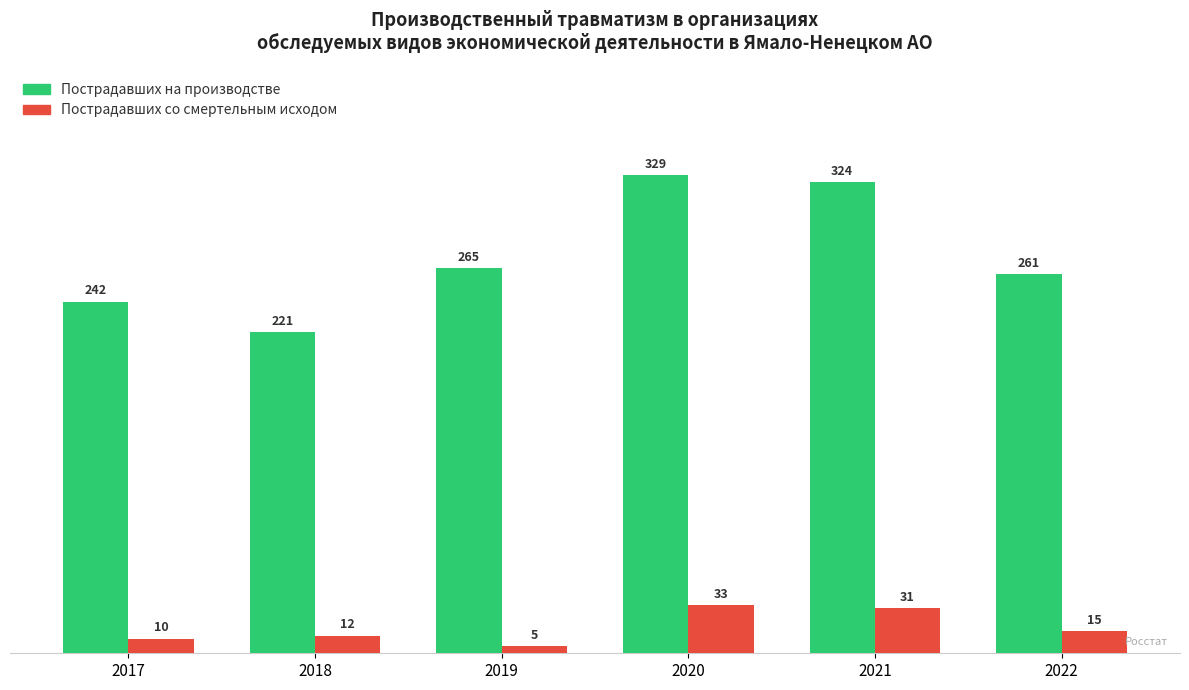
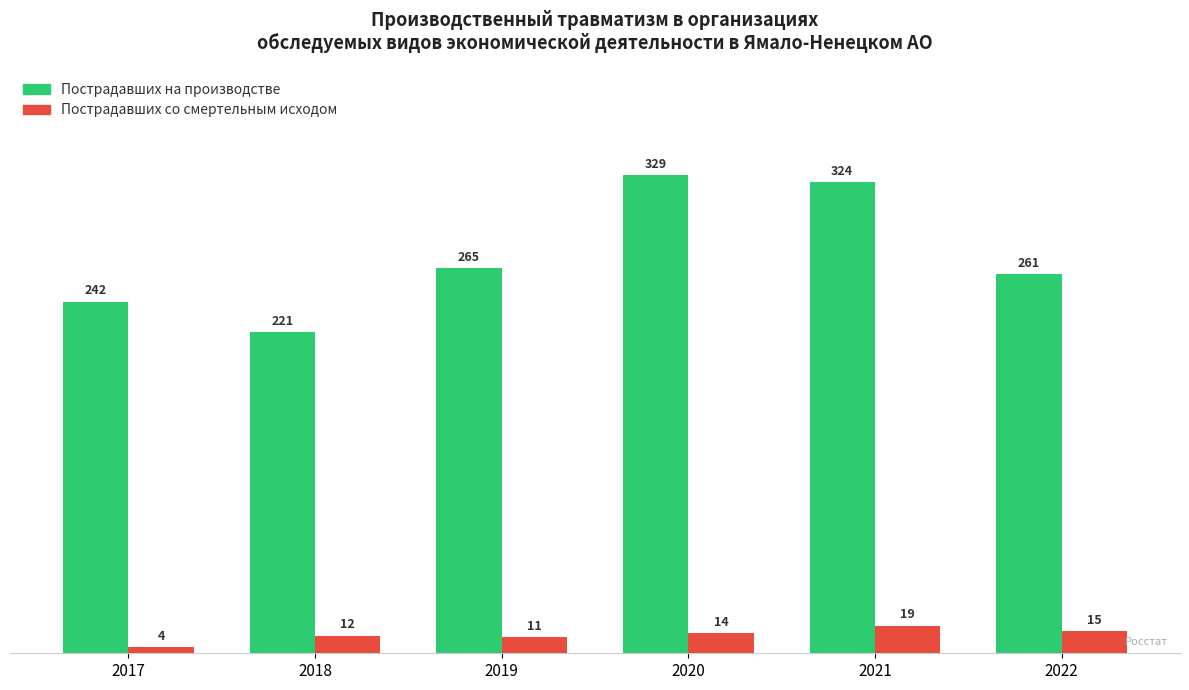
Пострадавших со смертельным исходом, 2017: 10 -> 4
Пострадавших со смертельным исходом, 2019: 5 -> 11
Пострадавших со смертельным исходом, 2020: 33 -> 14
Пострадавших со смертельным исходом, 2021: 31 -> 19
